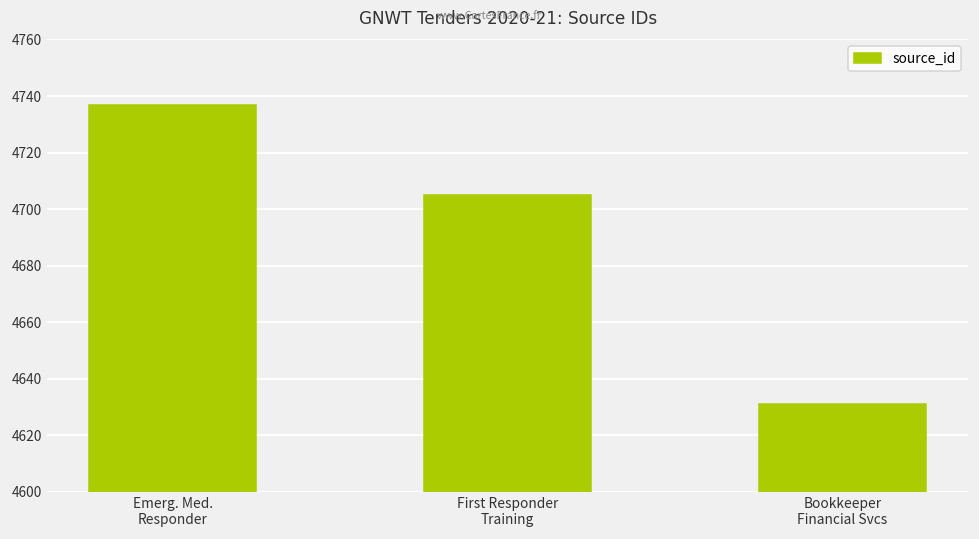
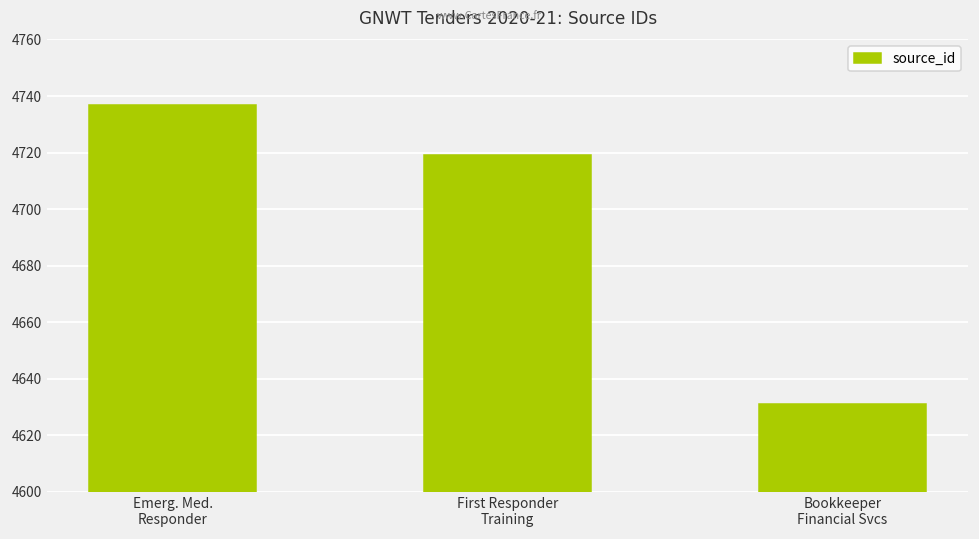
First Responder Training: 4705 -> 4719
